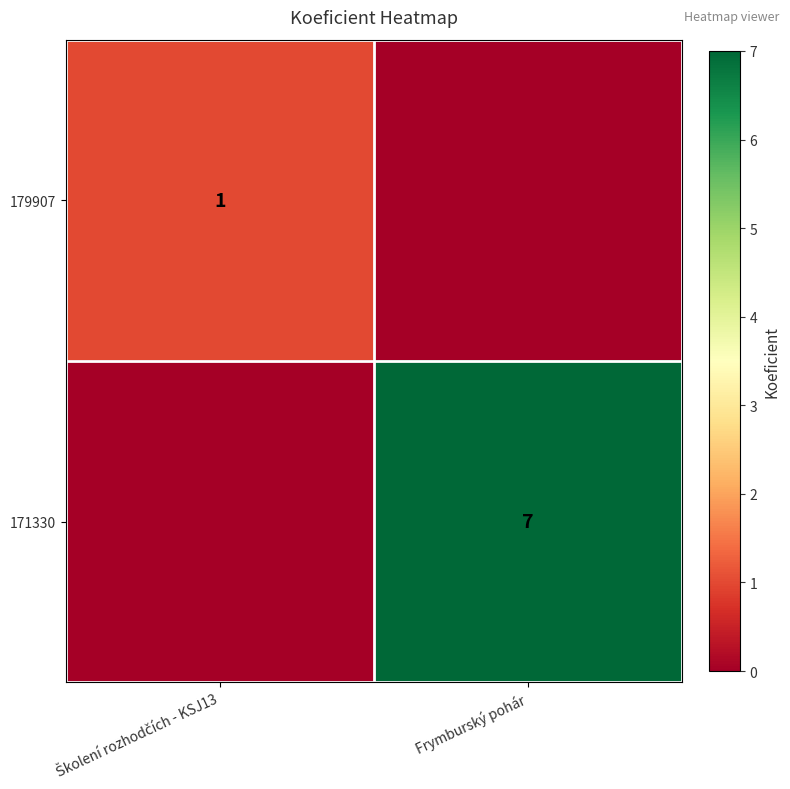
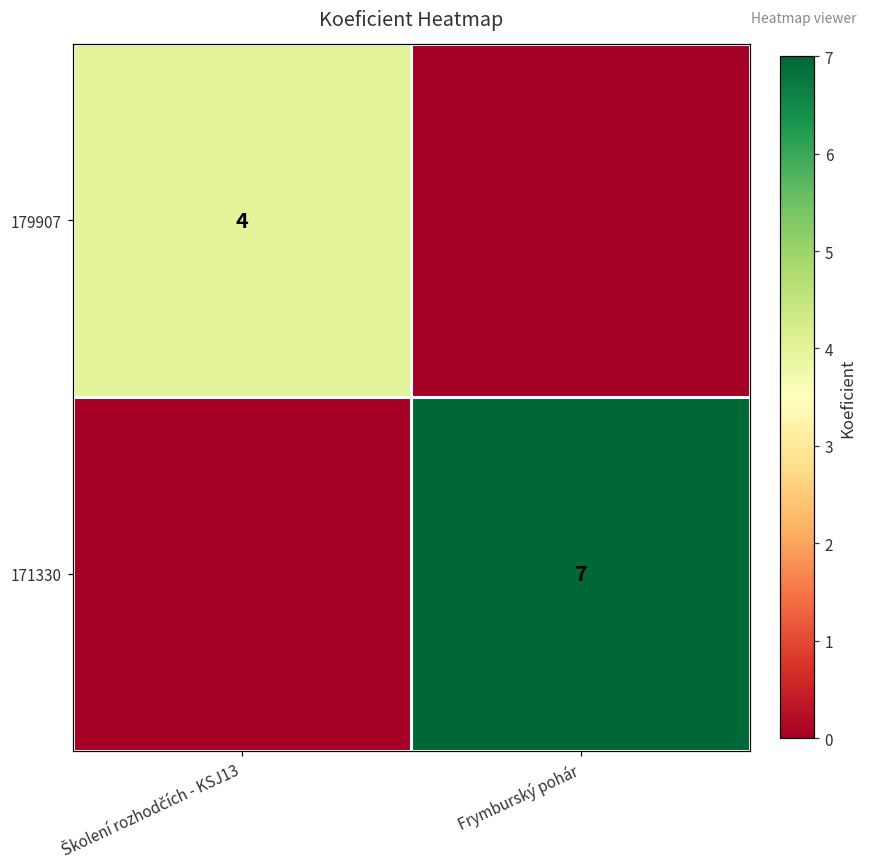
179907, Školení rozhodčích - KSJ13: 1 -> 4
